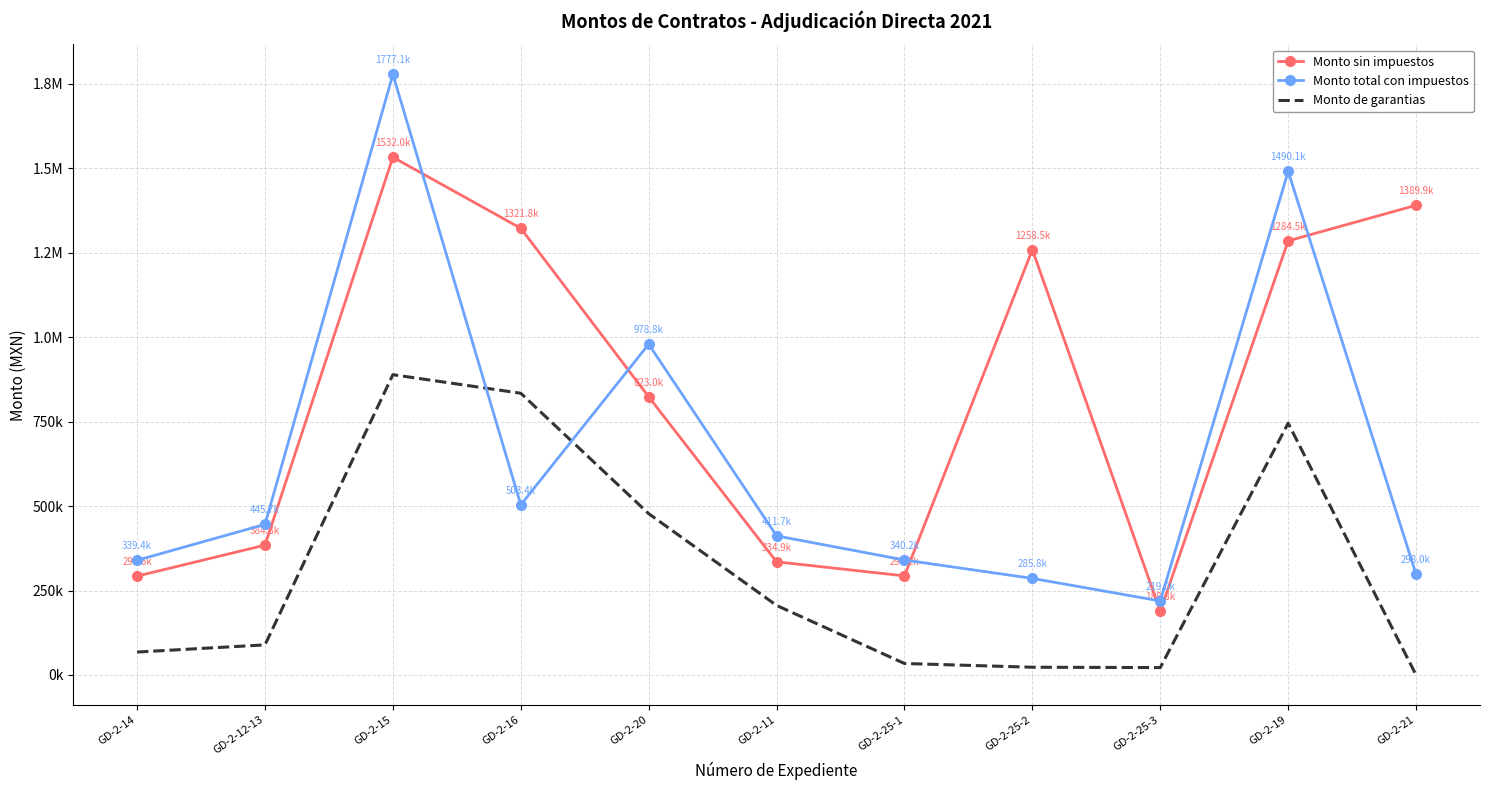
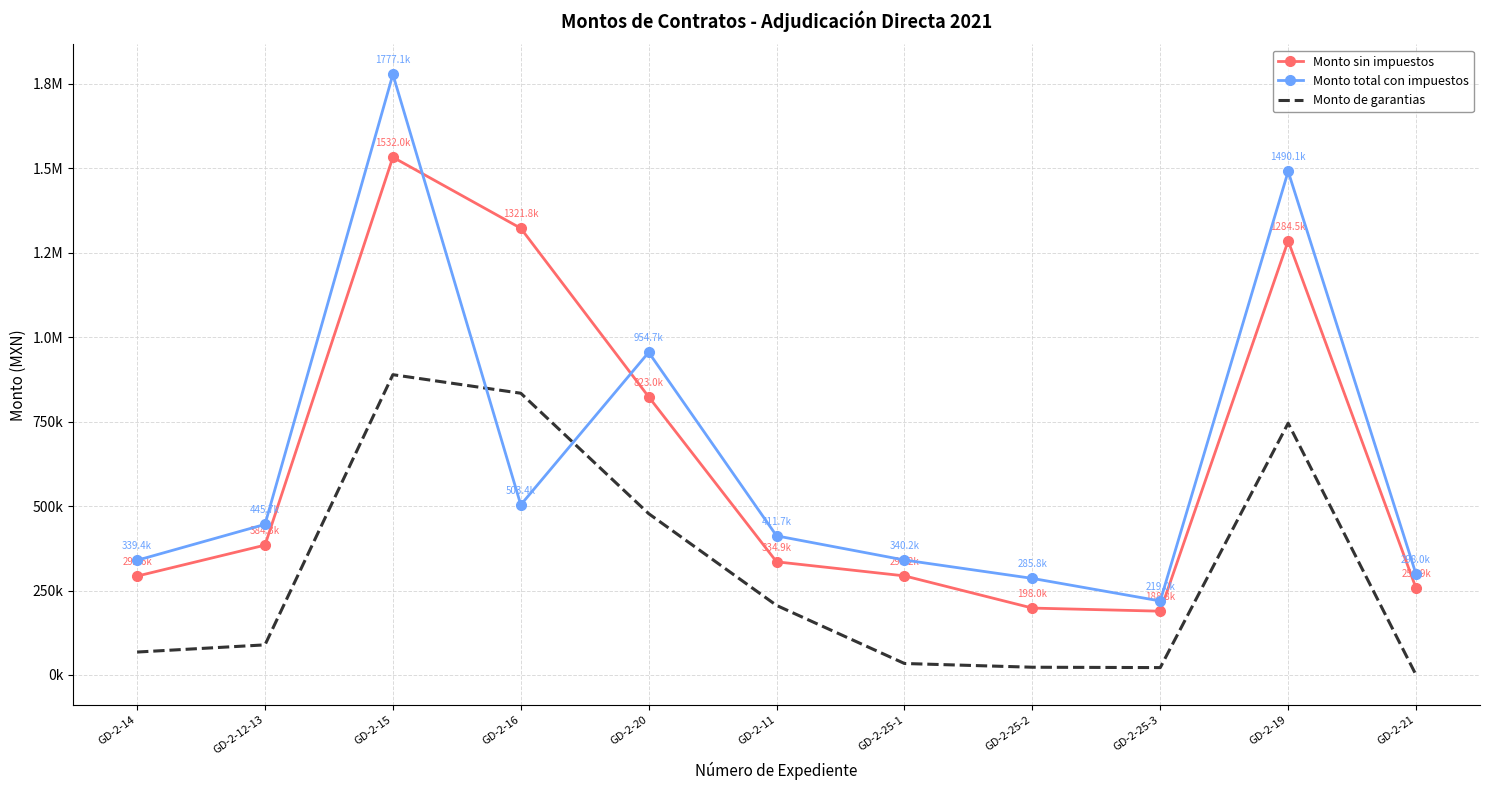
Monto total con impuestos, GD-2-20: 978.8k -> 954.7k
Monto sin impuestos, GD-2-25-2: 1258.5k -> 198.0k
Monto sin impuestos, GD-2-21: 1389.9k -> 256.9k
